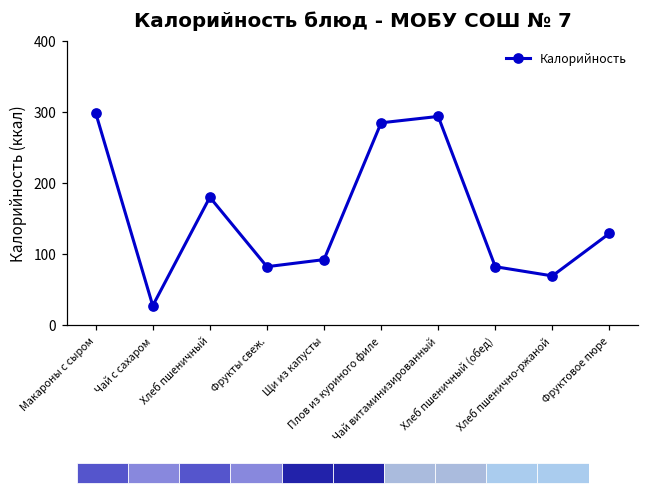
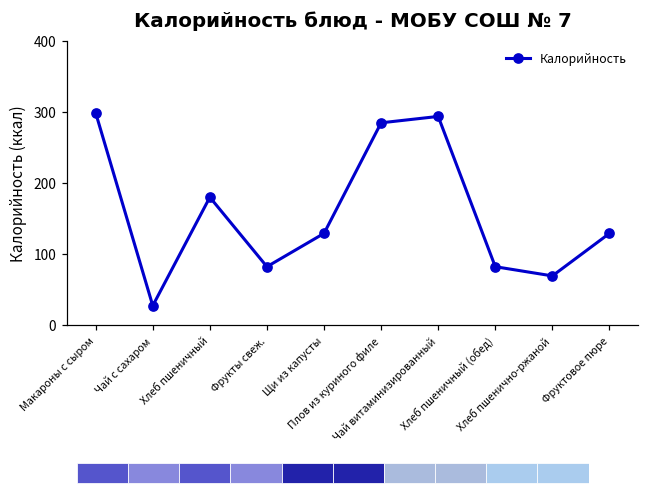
Калорийность блюд - МОБУ СОШ № 7, Щи из капусты: 90 -> 130
